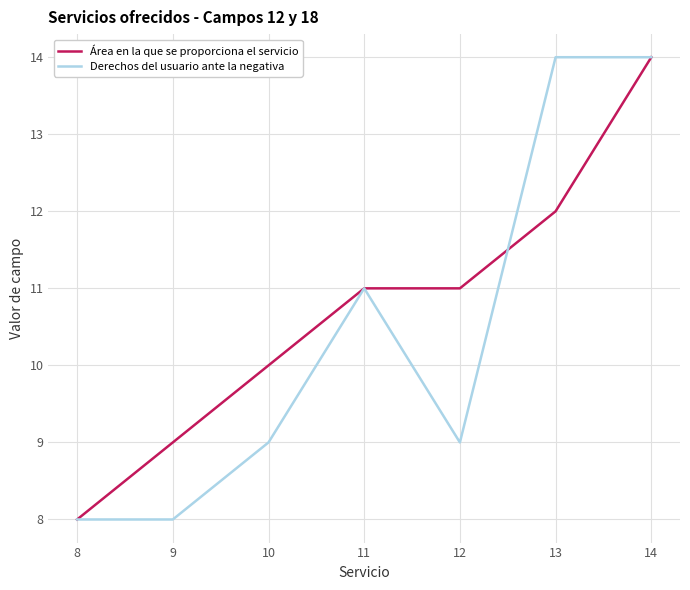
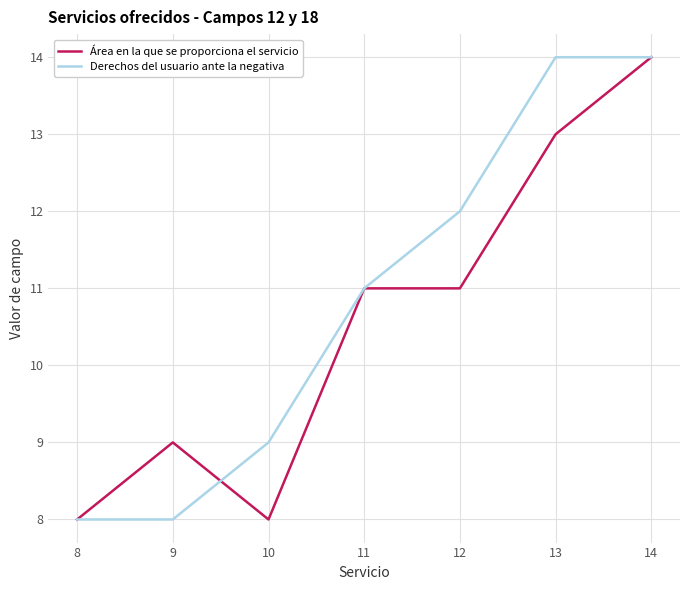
Área en la que se proporciona el servicio, 10: 10 -> 8
Derechos del usuario ante la negativa, 12: 9 -> 12
Área en la que se proporciona el servicio, 13: 12 -> 13
